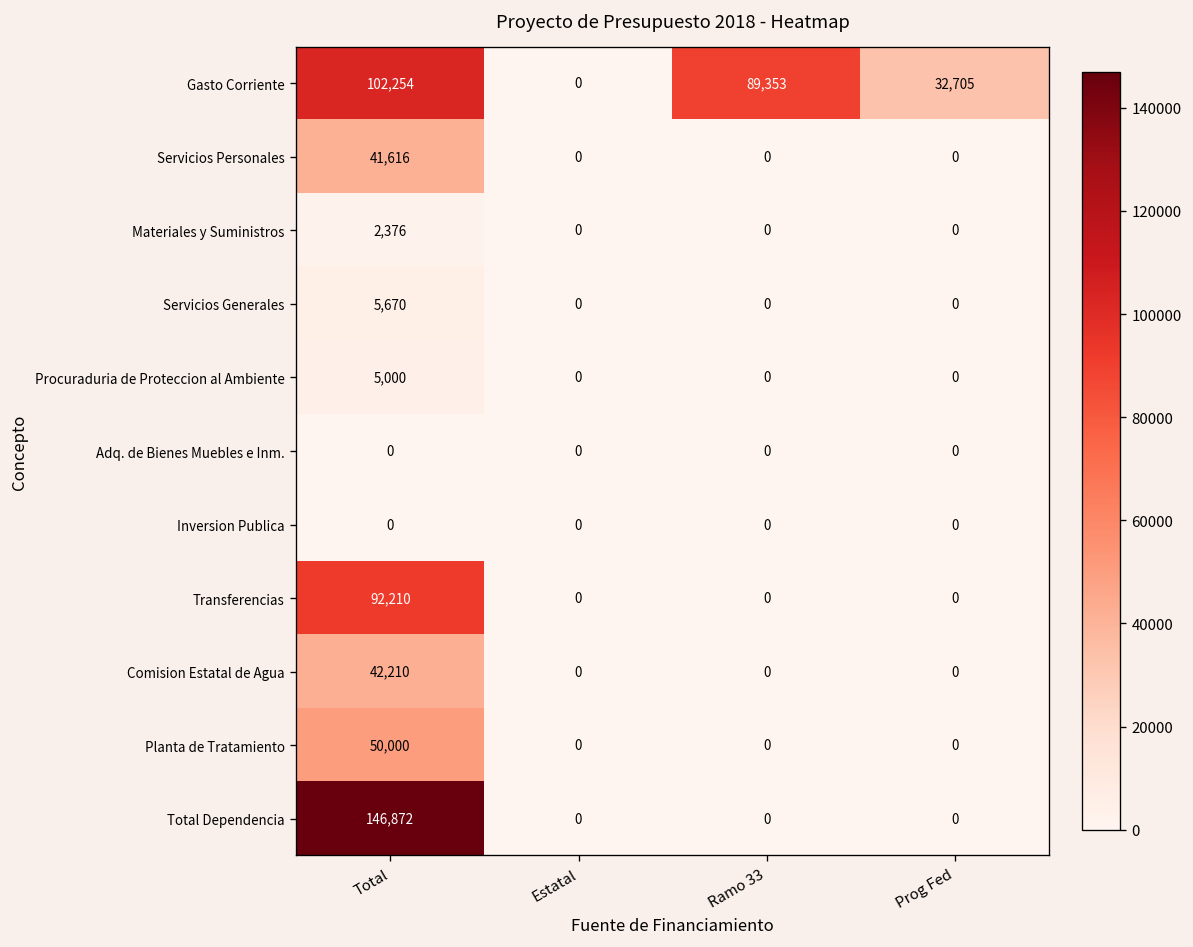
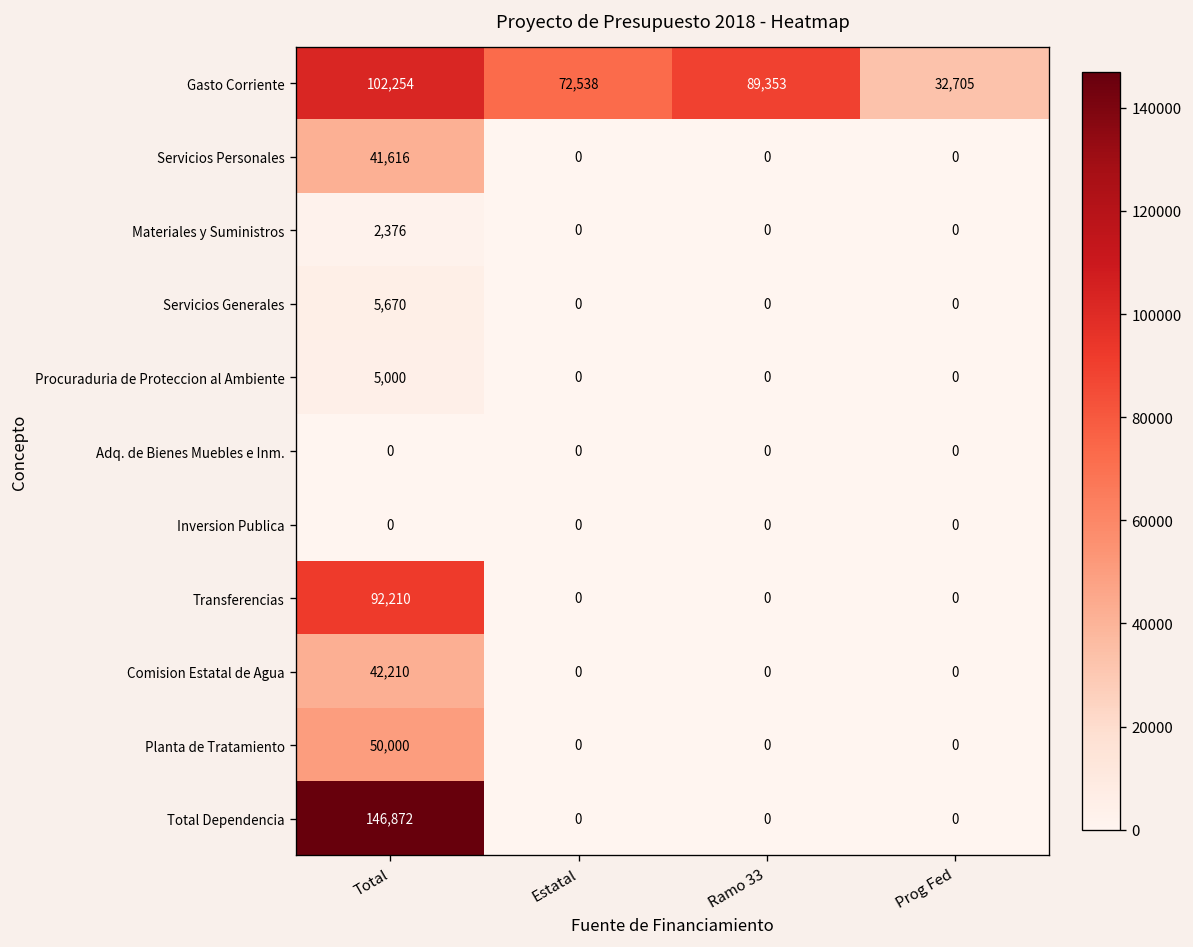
Gasto Corriente, Estatal: 0 -> 72,538
